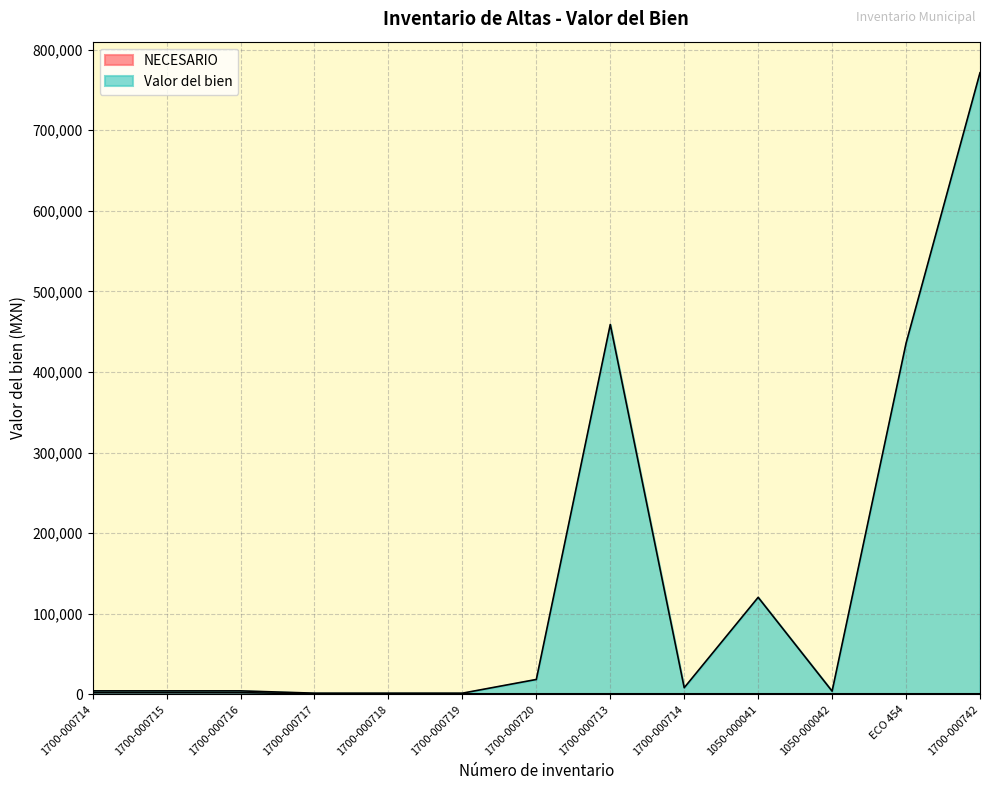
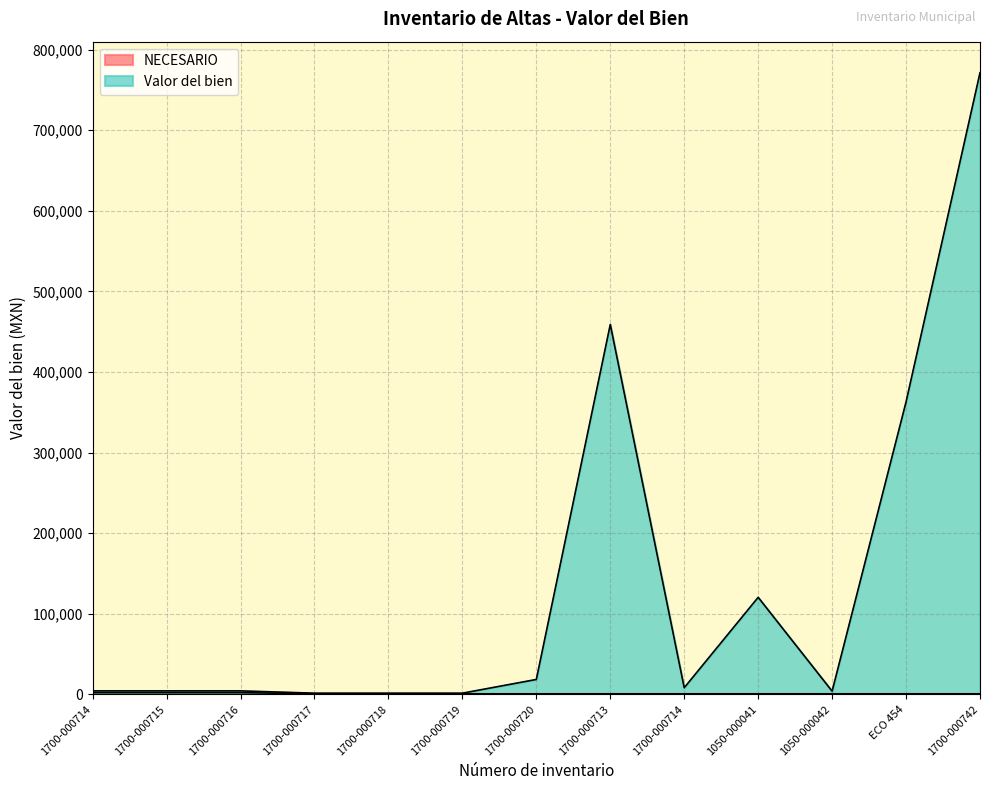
Valor del bien, ECO 454: 430,000 -> 360,000
